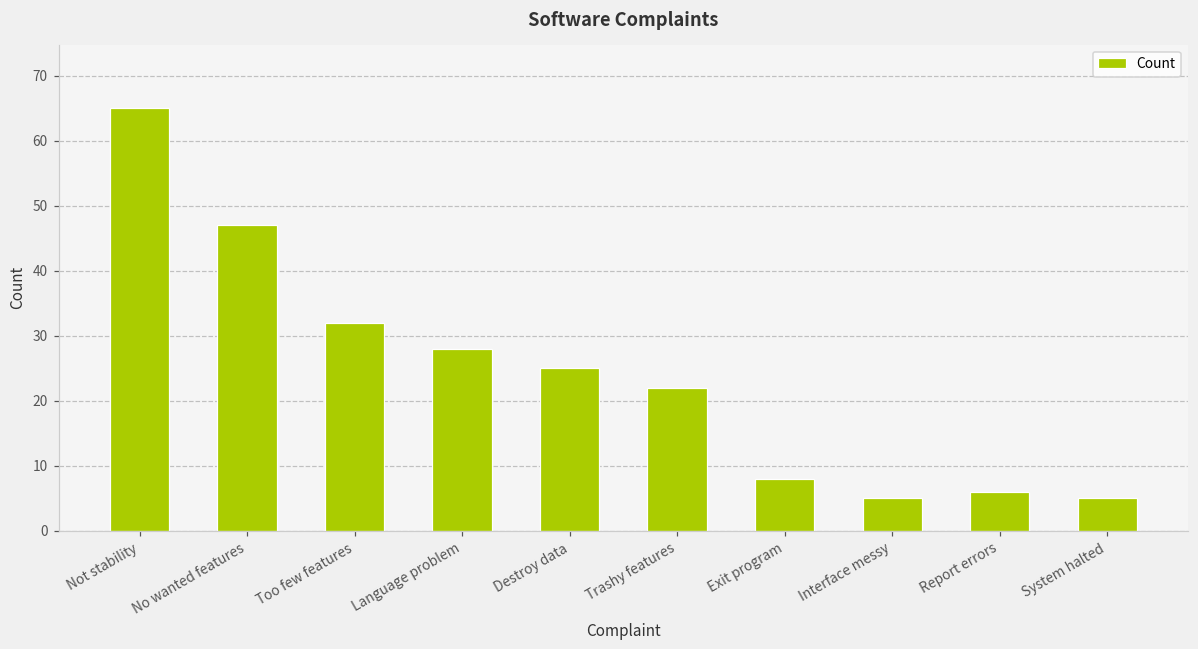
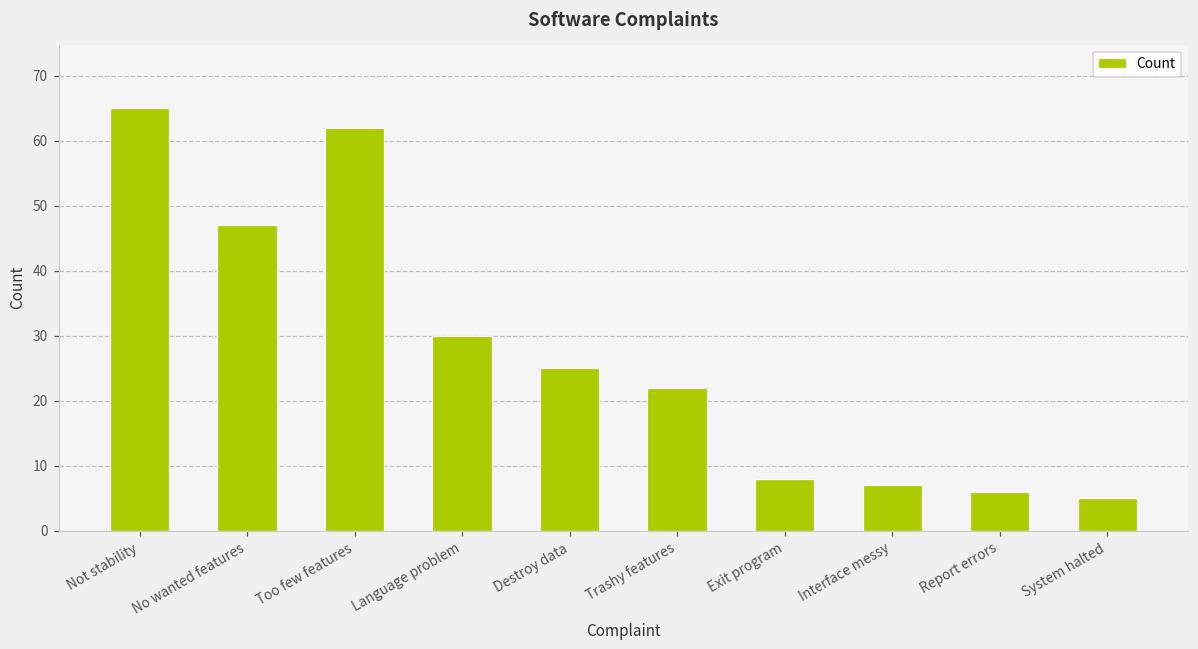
Too few features: 32 -> 62
Language problem: 28 -> 30
Interface messy: 5 -> 7
